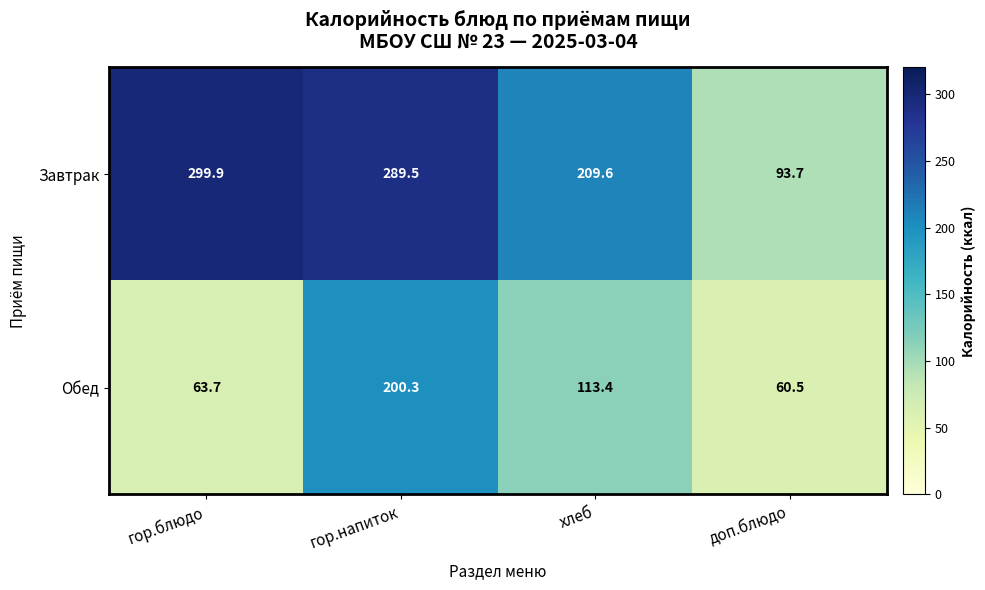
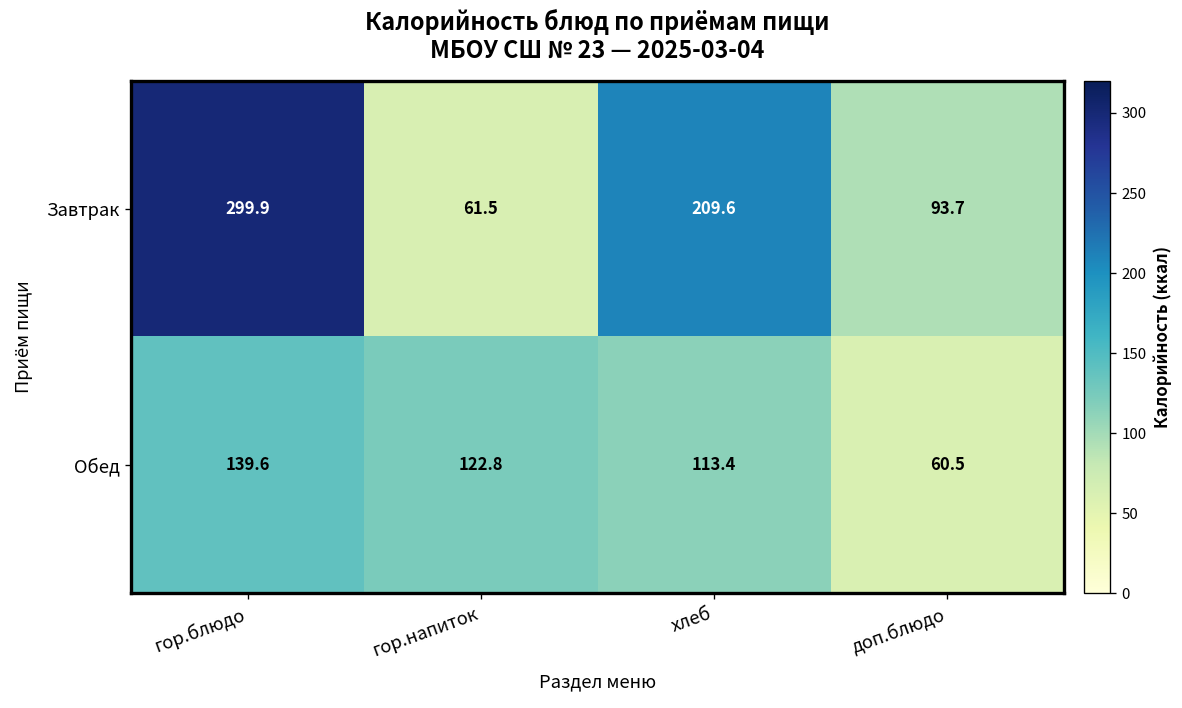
Завтрак, гор.напиток: 289.5 -> 61.5
Обед, гор.блюдо: 63.7 -> 139.6
Обед, гор.напиток: 200.3 -> 122.8
